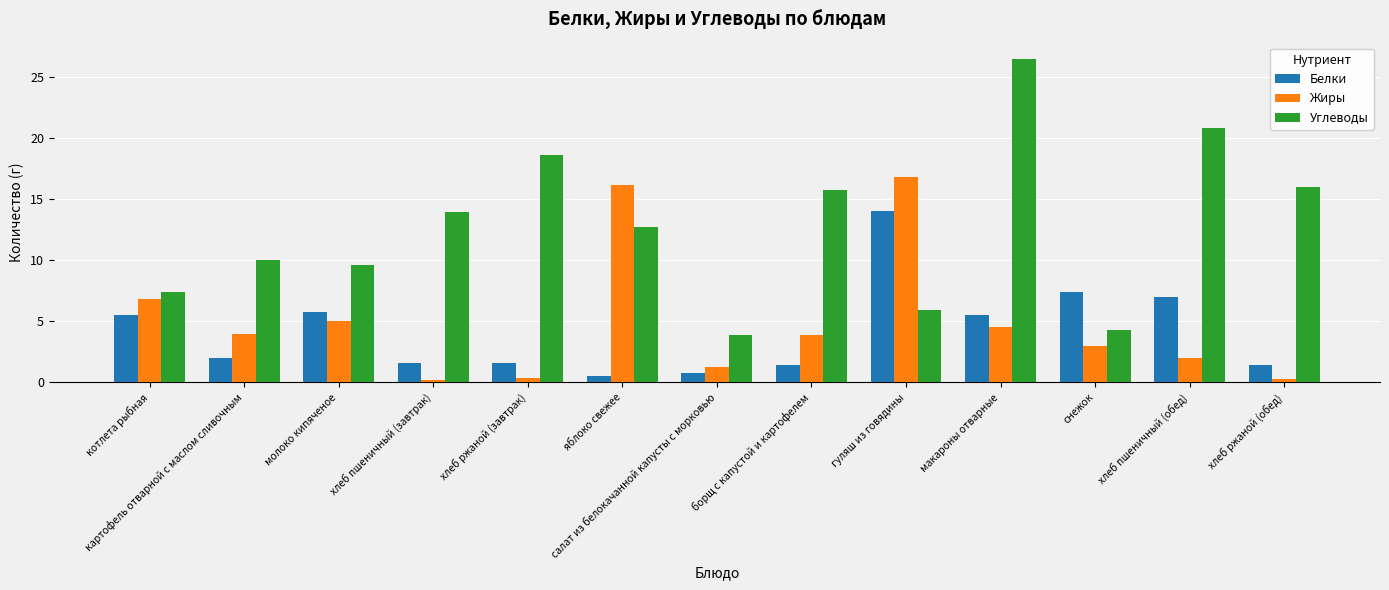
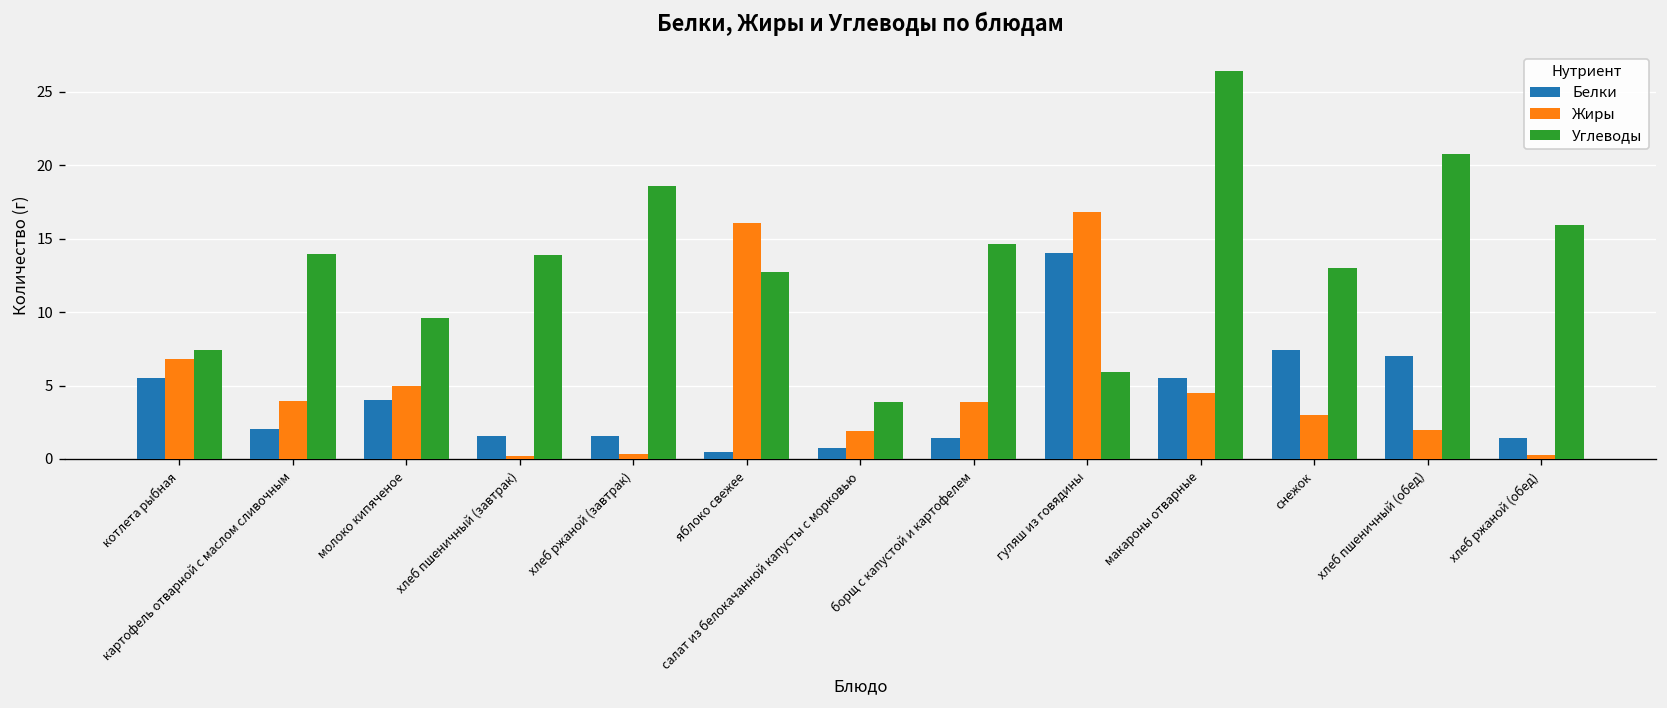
Углеводы, картофель отварной с маслом сливочным: 10.0 -> 14.0
Белки, молоко кипяченое: 5.8 -> 4.0
Жиры, салат из белокачанной капусты с морковью: 1.3 -> 1.9
Углеводы, борщ с капустой и картофелем: 15.8 -> 14.6
Углеводы, снежок: 4.3 -> 13.0
